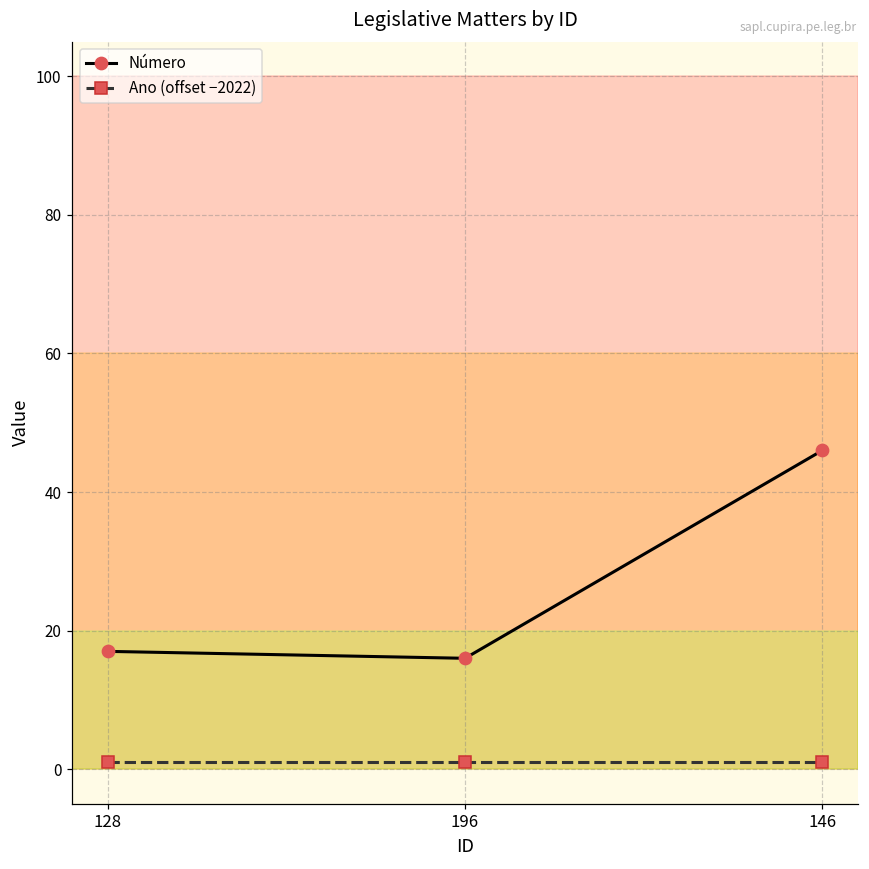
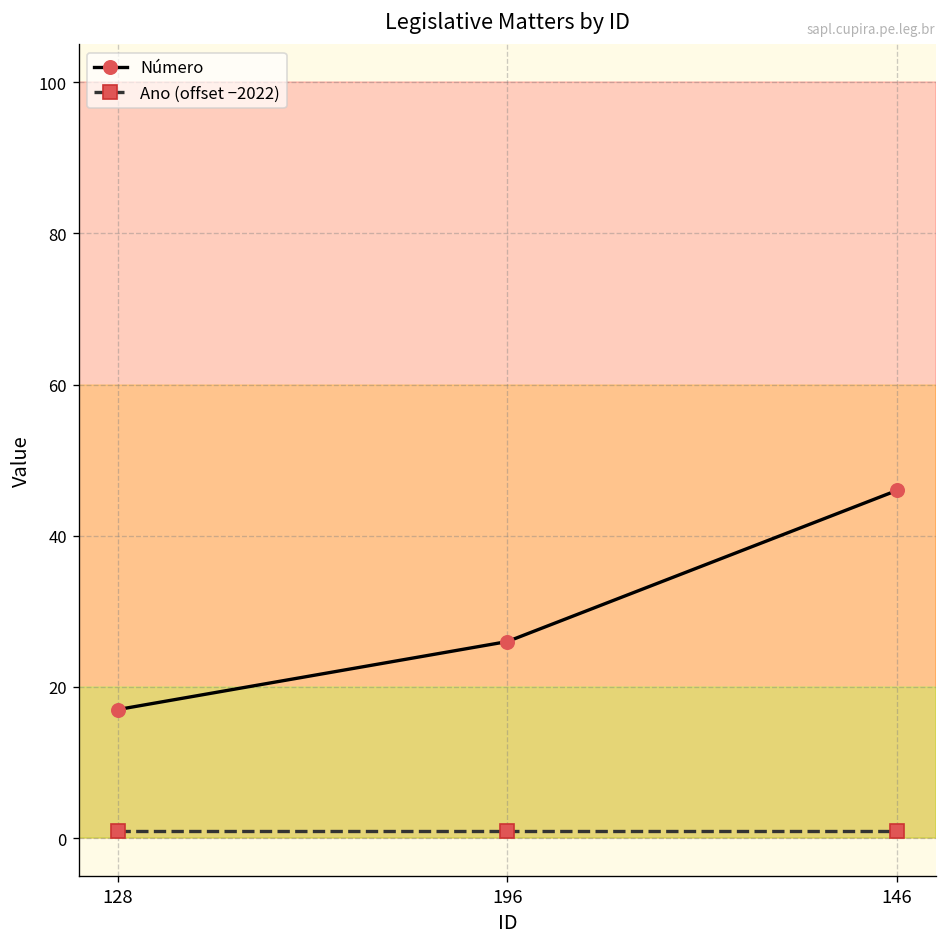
Número, 196: 16 -> 26
